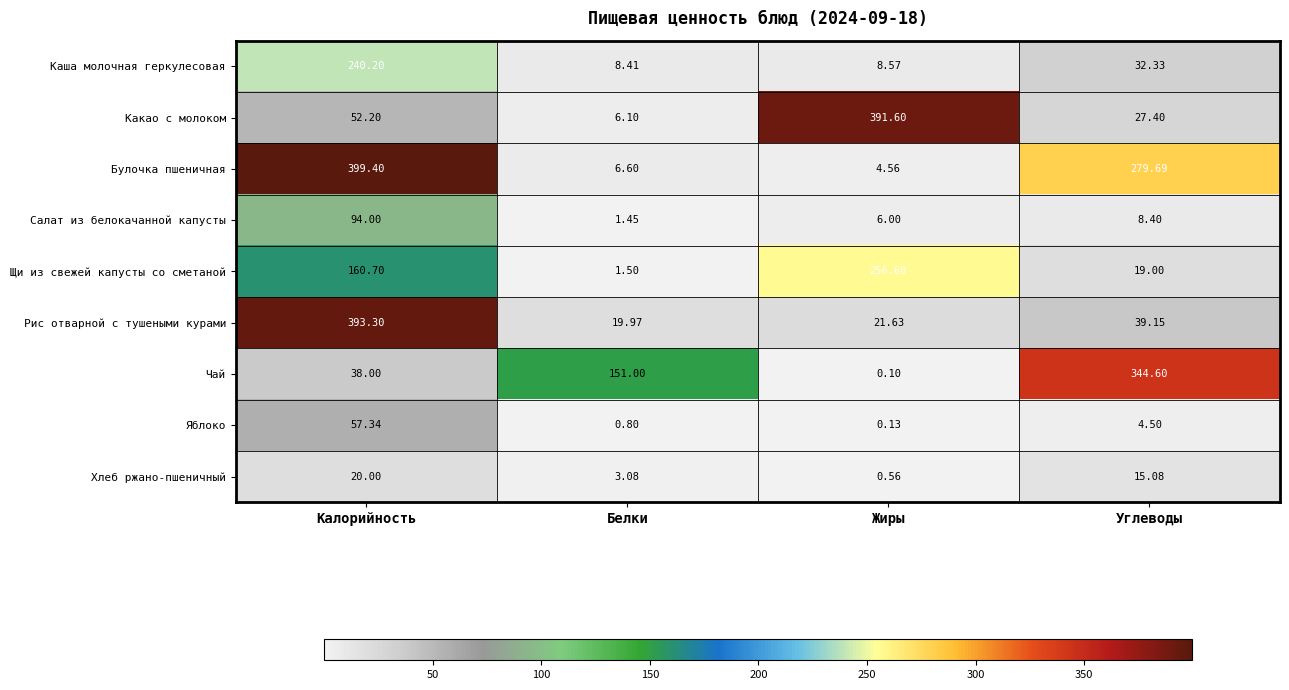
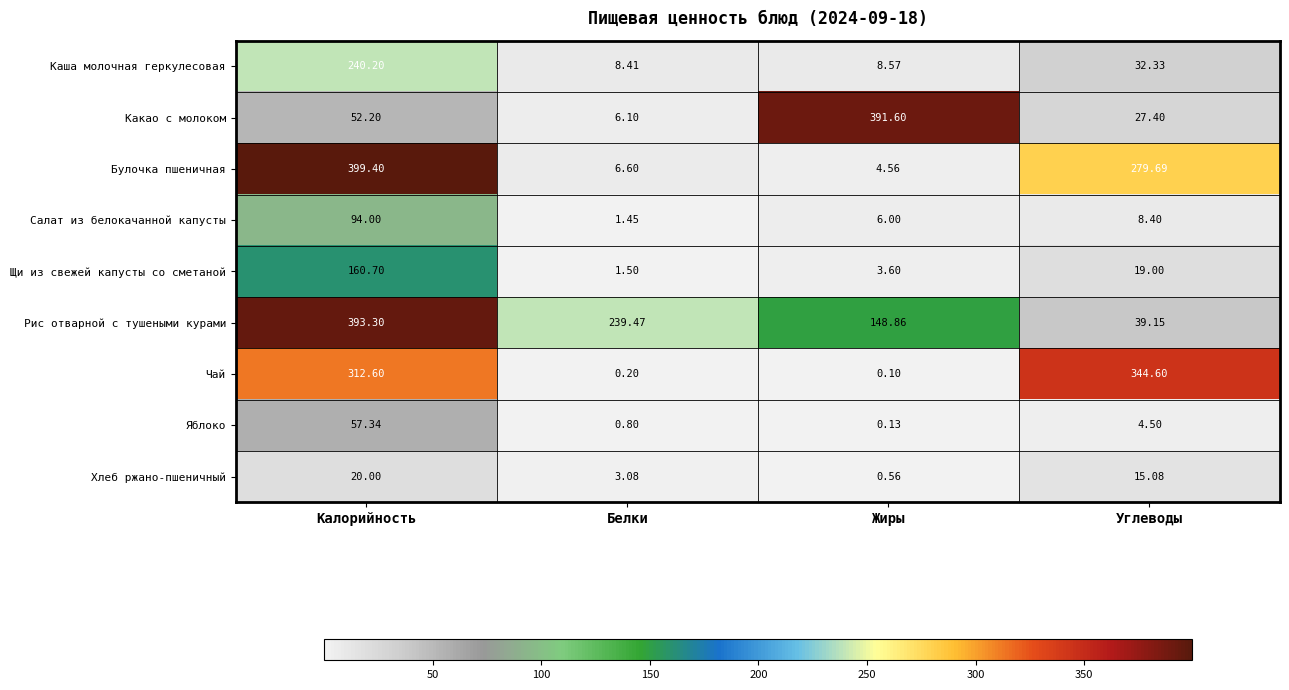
Щи из свежей капусты со сметаной, Жиры: 256.60 -> 3.60
Рис отварной с тушеными курами, Белки: 19.97 -> 239.47
Рис отварной с тушеными курами, Жиры: 21.63 -> 148.86
Чай, Калорийность: 38.00 -> 312.60
Чай, Белки: 151.00 -> 0.20
